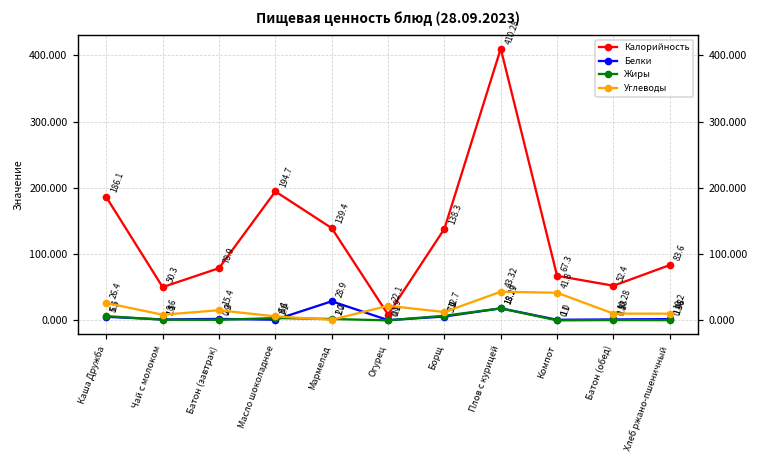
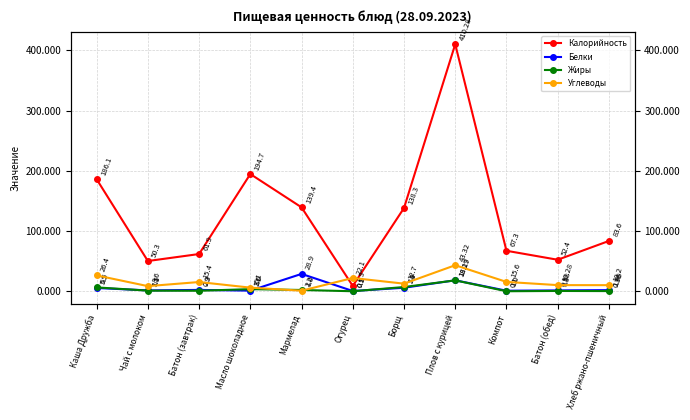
Калорийность, Батон (завтрак): 78.9 -> 61.9
Углеводы, Компот: 41.8 -> 15.6
